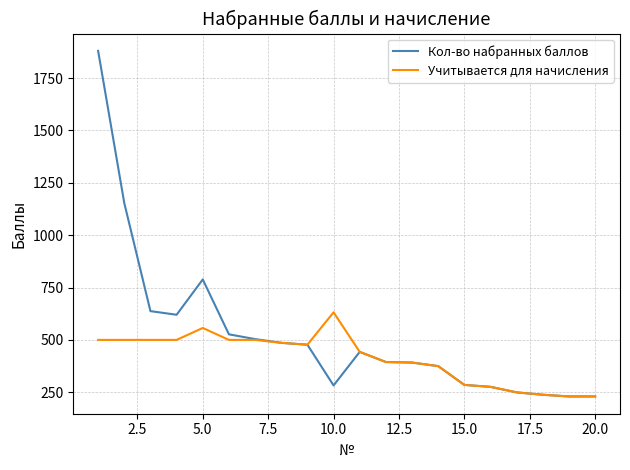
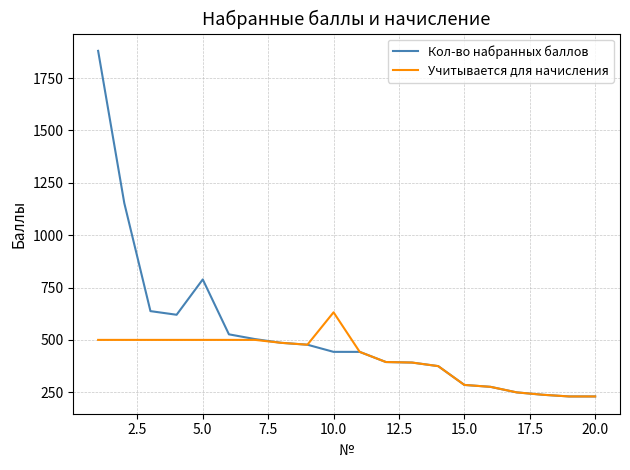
Учитывается для начисления, 5.0: 560 -> 500
Кол-во набранных баллов, 10.0: 280 -> 440
